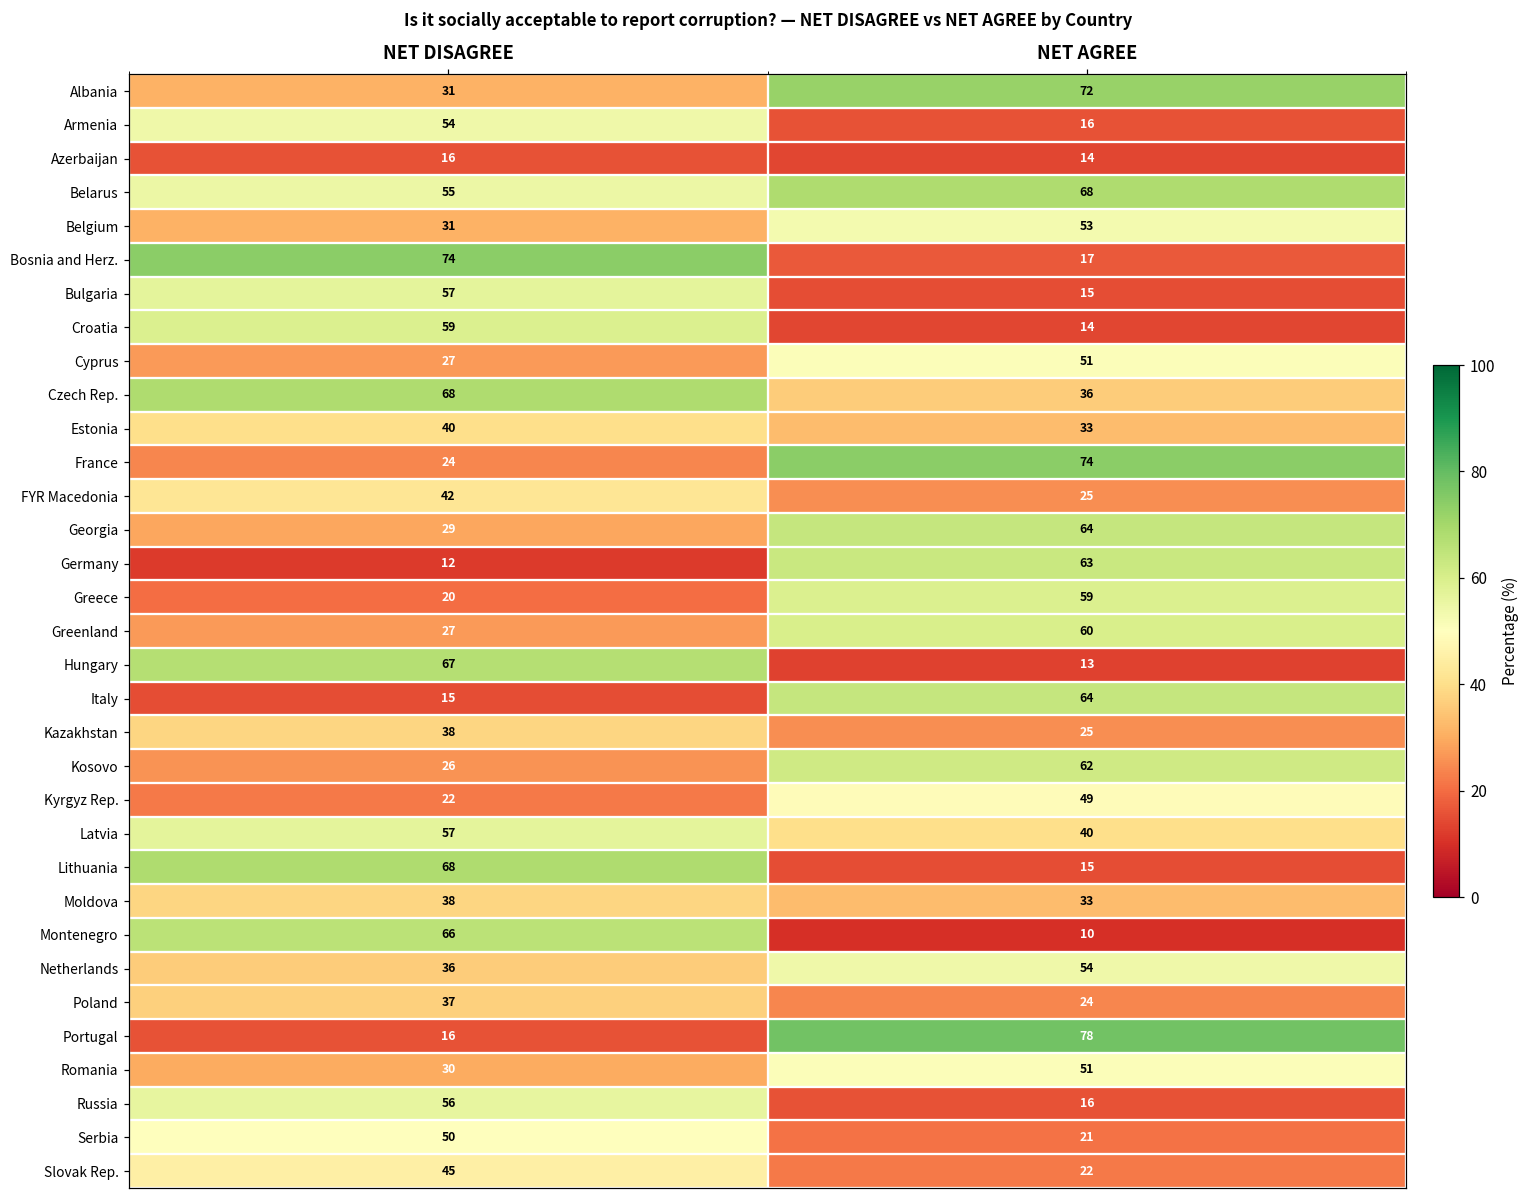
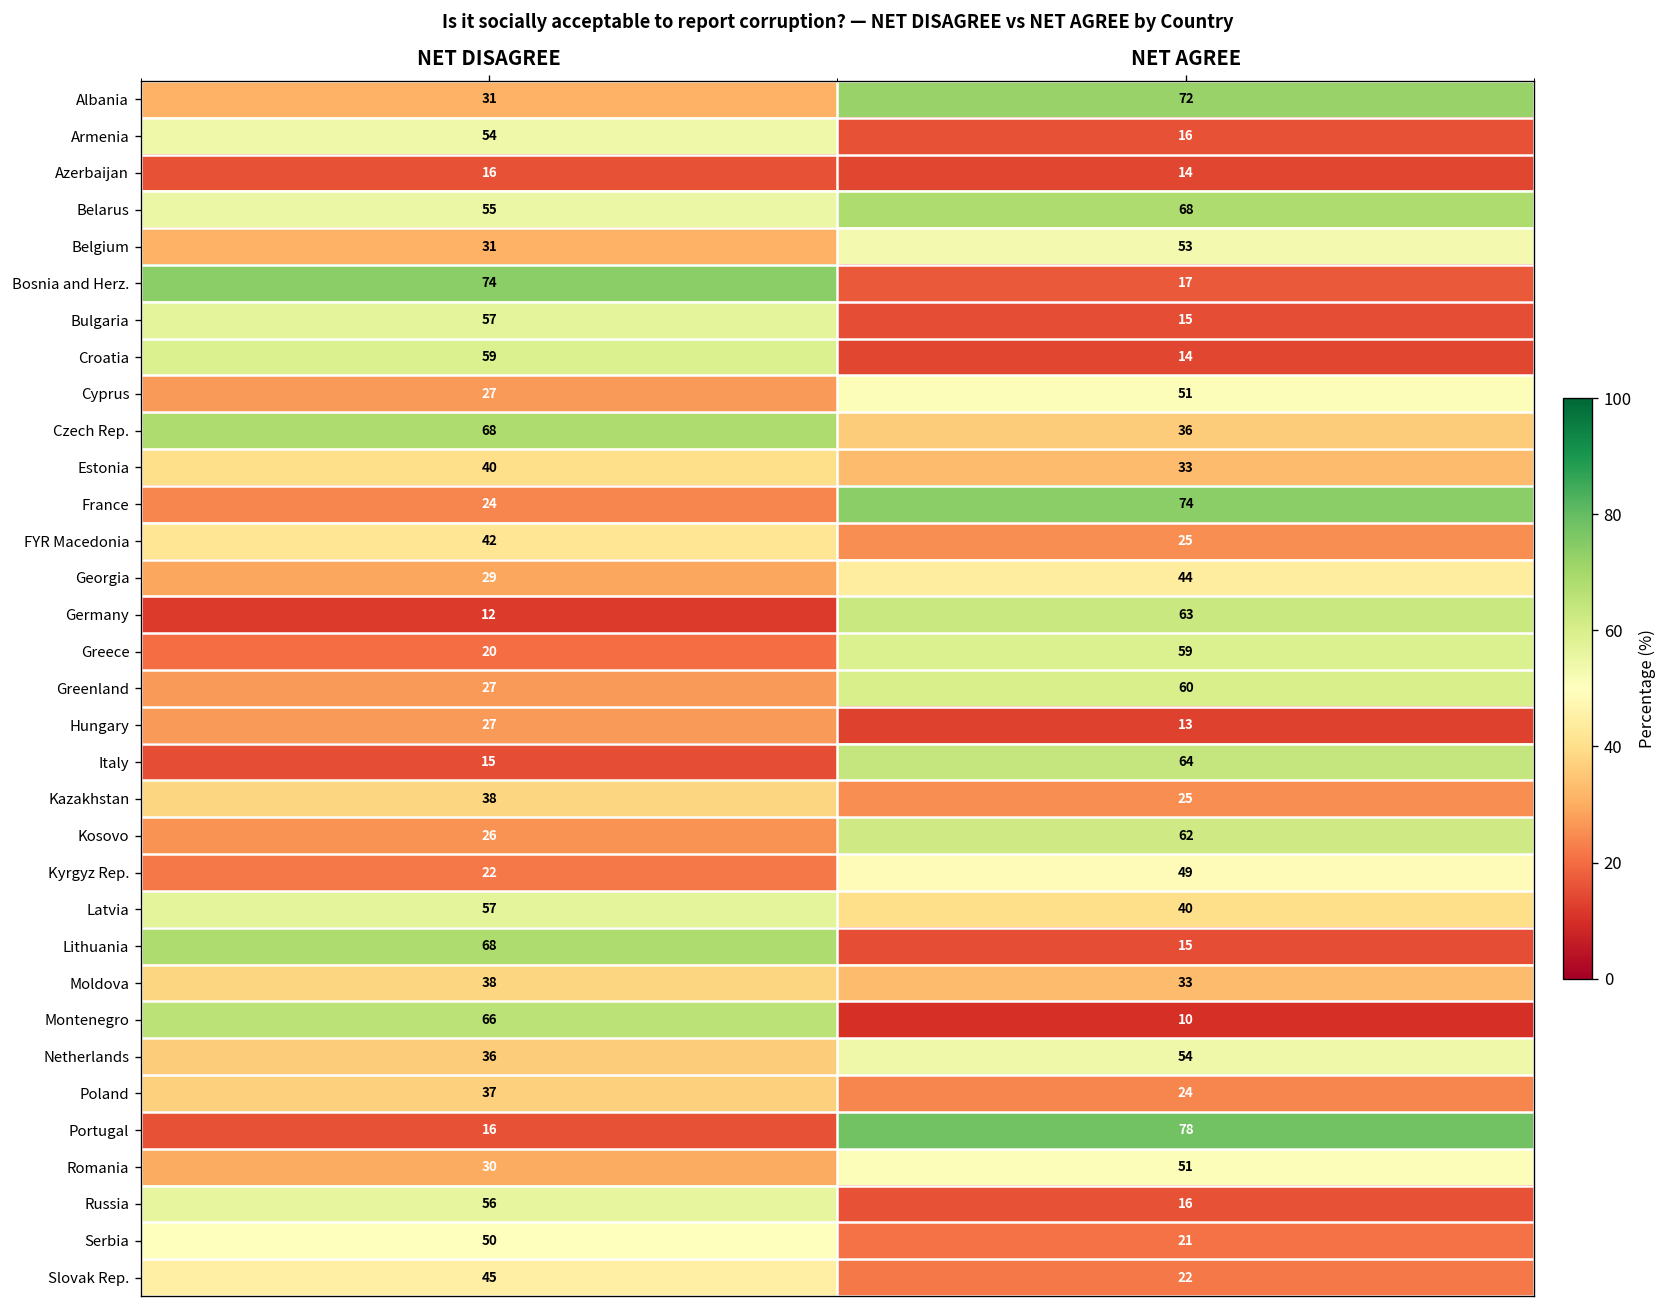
Georgia, NET AGREE: 64 -> 44
Hungary, NET DISAGREE: 67 -> 27
